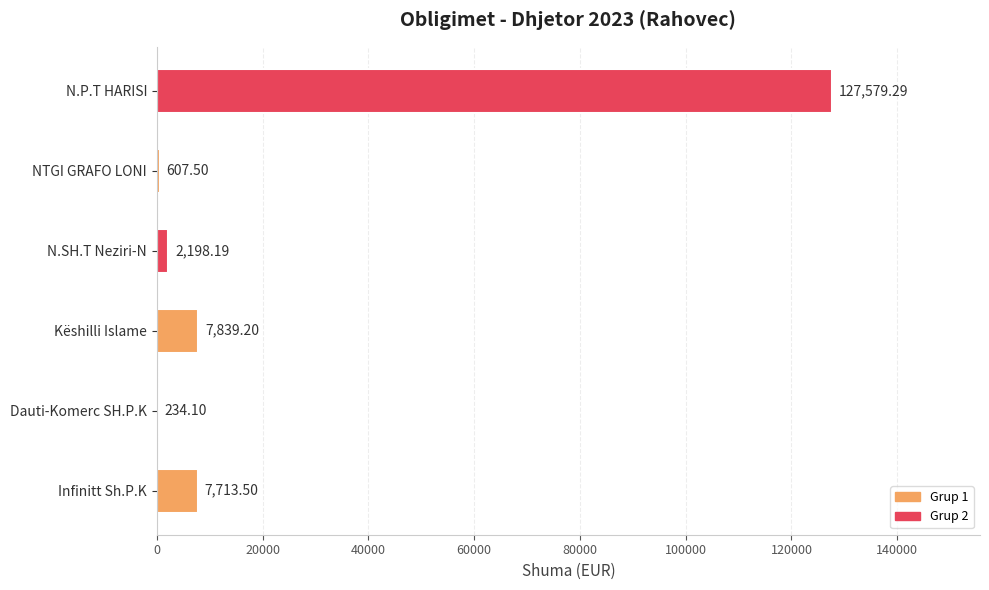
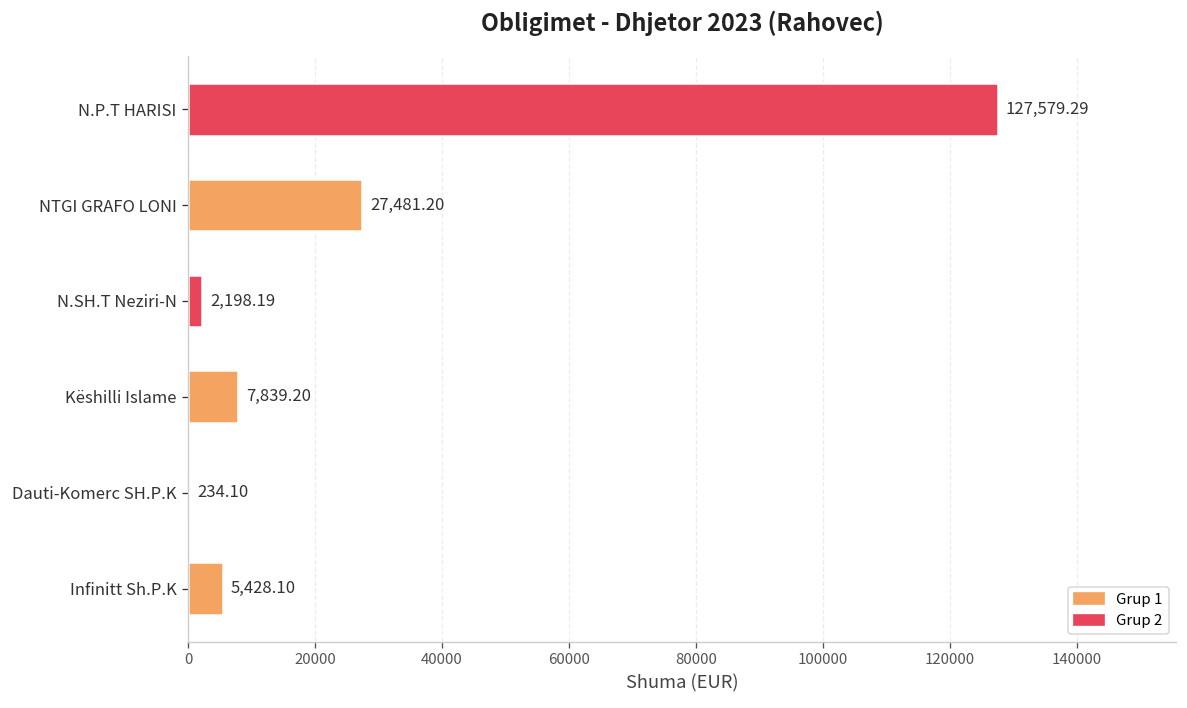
NTGI GRAFO LONI: 607.50 -> 27,481.20
Infinitt Sh.P.K: 7,713.50 -> 5,428.10
